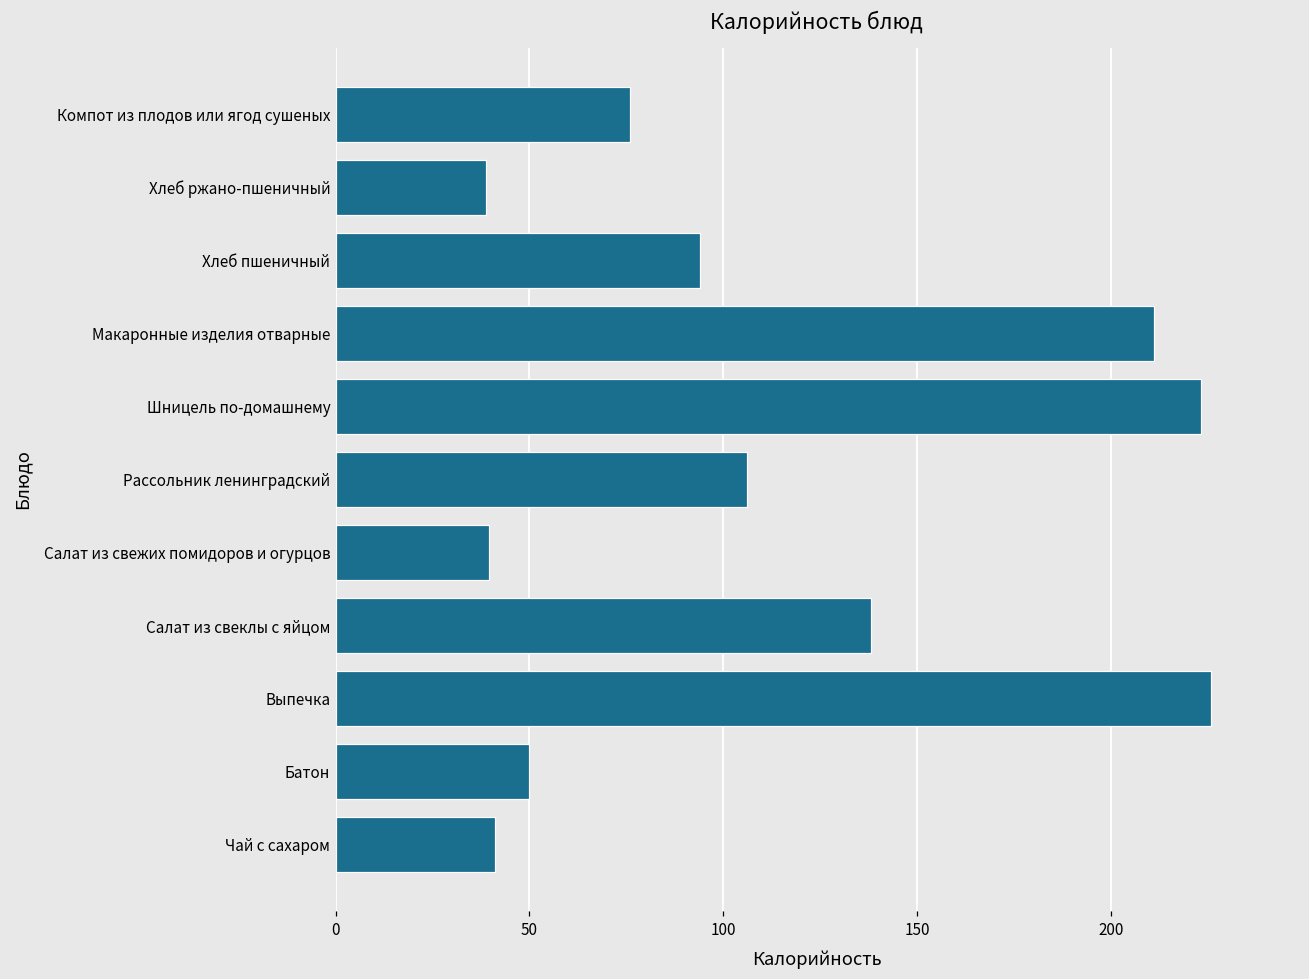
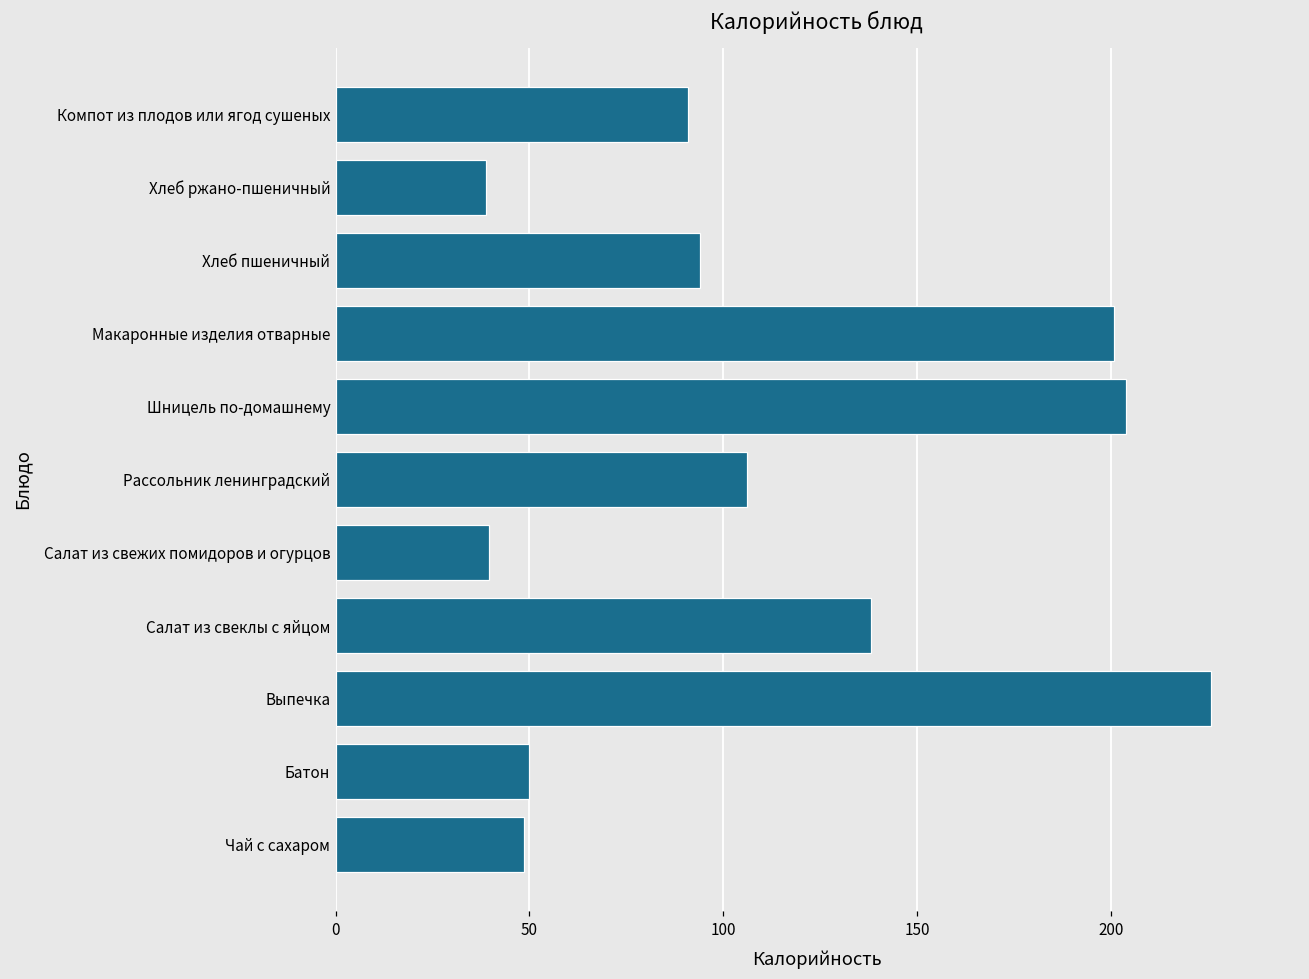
Компот из плодов или ягод сушеных: 76 -> 91
Макаронные изделия отварные: 211 -> 201
Шницель по-домашнему: 223 -> 204
Чай с сахаром: 41 -> 49
